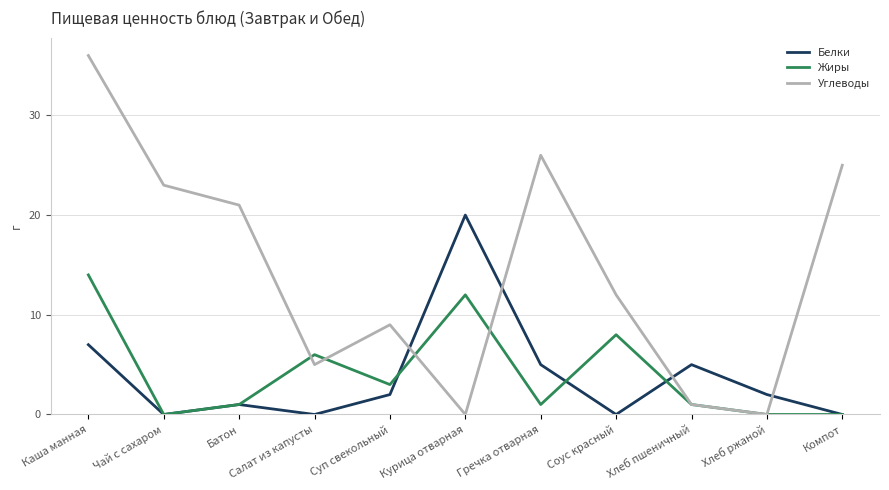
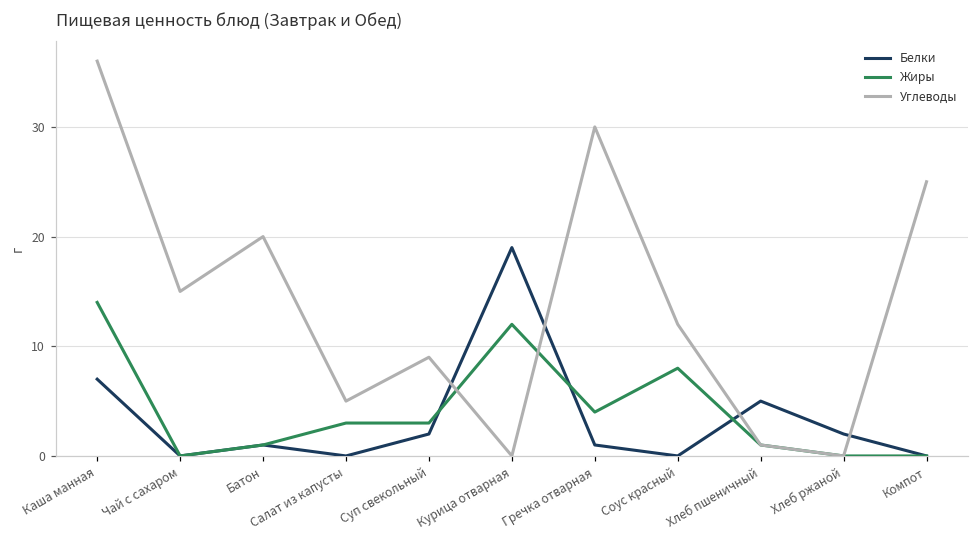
Углеводы, Чай с сахаром: 23 -> 15
Углеводы, Батон: 21 -> 20
Жиры, Салат из капусты: 6 -> 3
Белки, Курица отварная: 20 -> 19
Белки, Гречка отварная: 5 -> 1
Жиры, Гречка отварная: 1 -> 4
Углеводы, Гречка отварная: 26 -> 30
